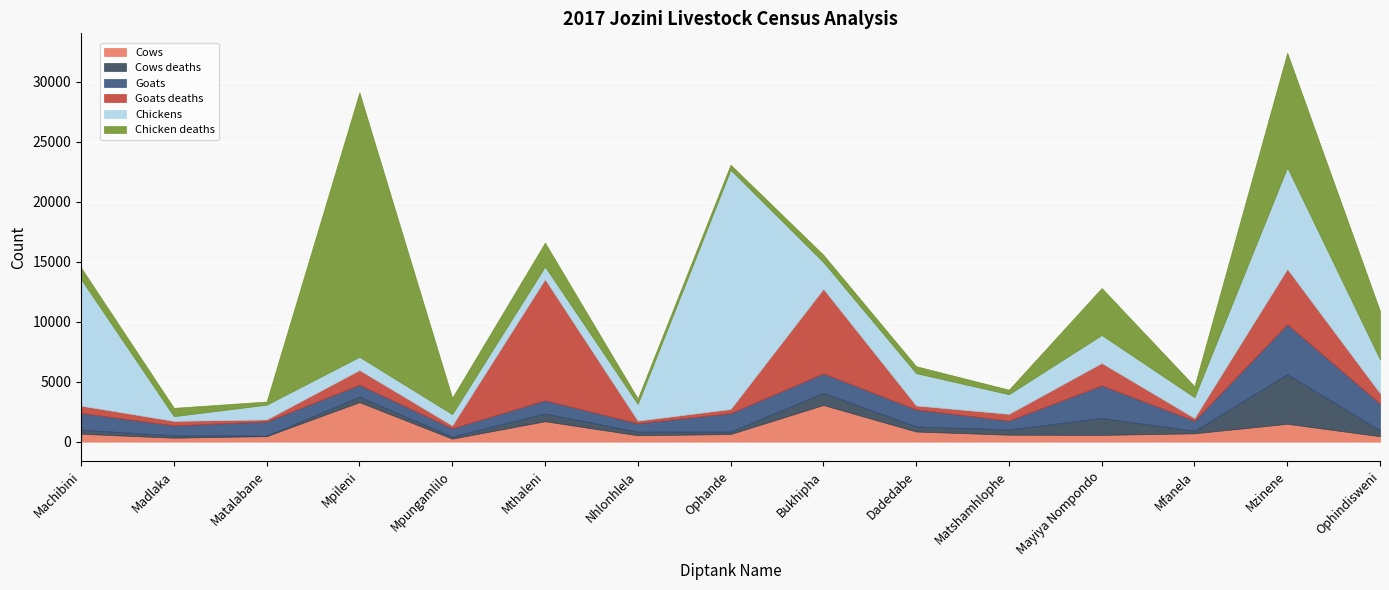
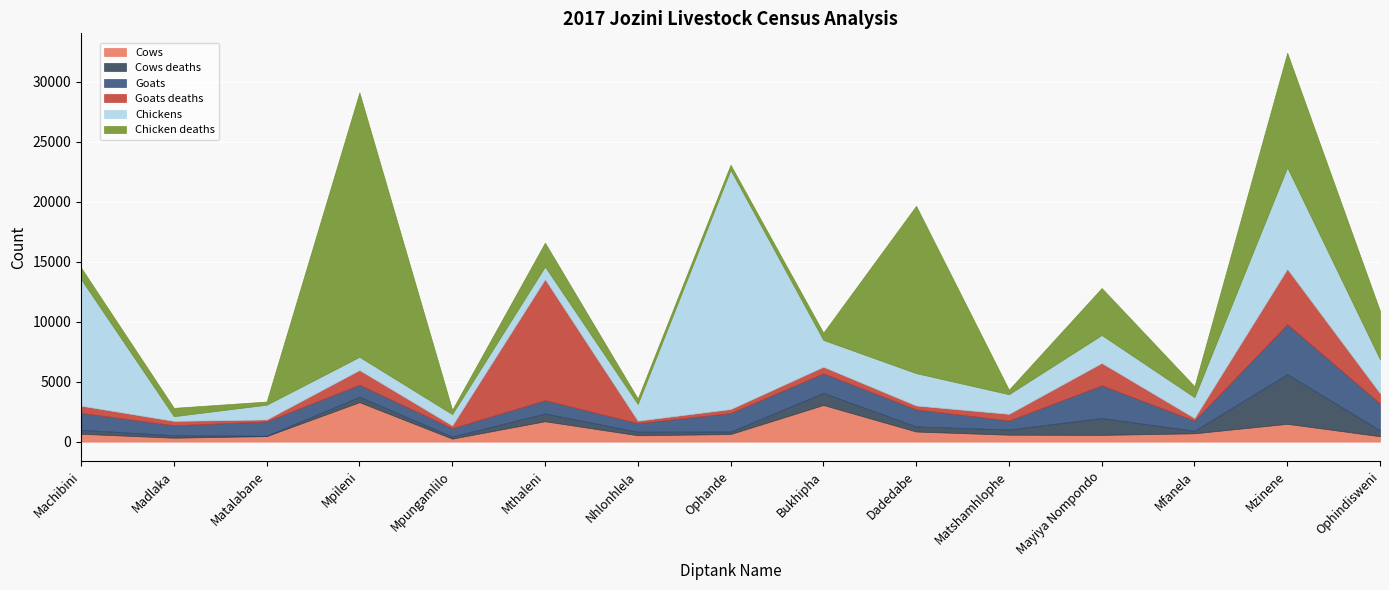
Chicken deaths, Mpungamlilo: 1400 -> 400
Goats deaths, Bukhipha: 7100 -> 600
Chicken deaths, Dadedabe: 600 -> 13900
